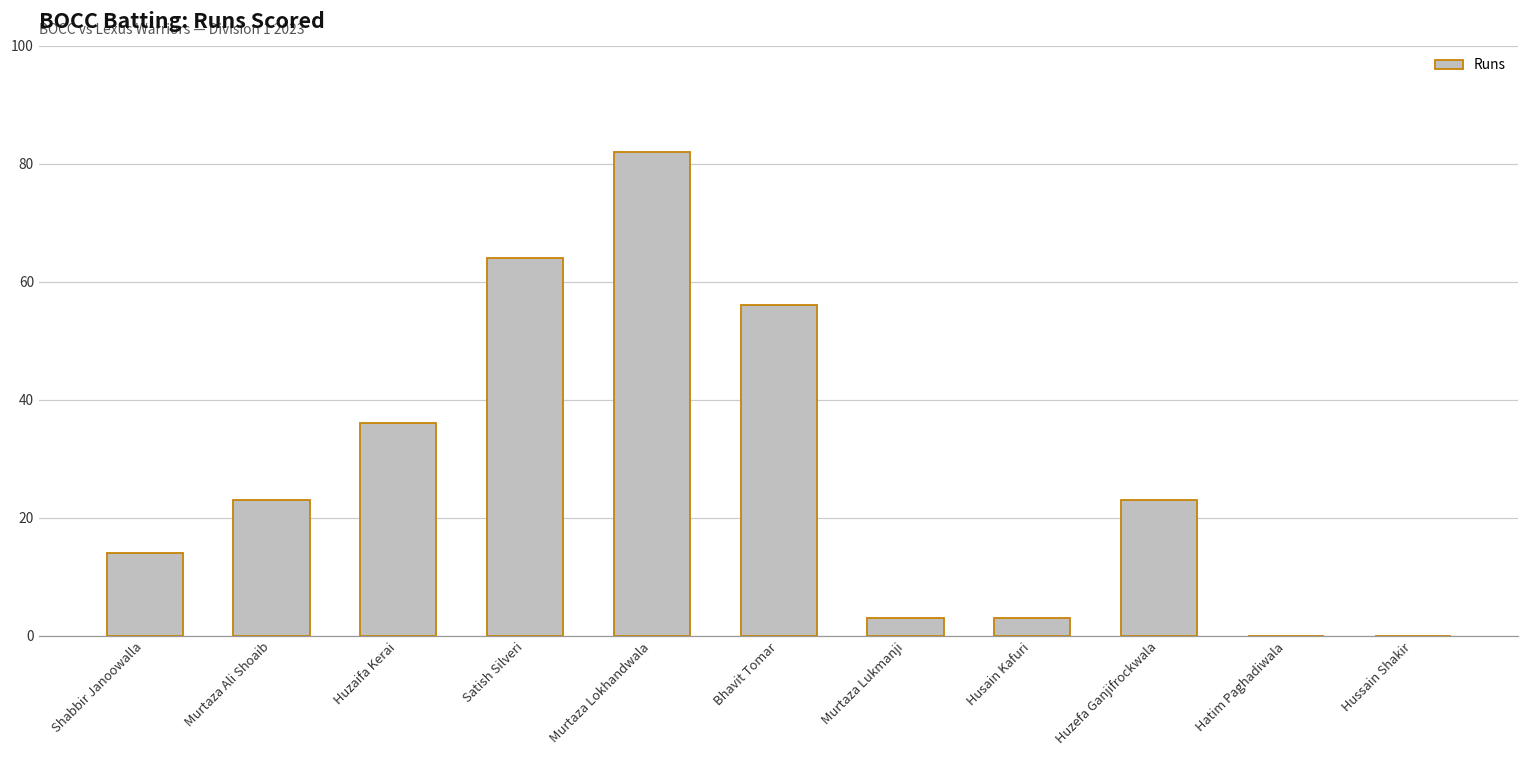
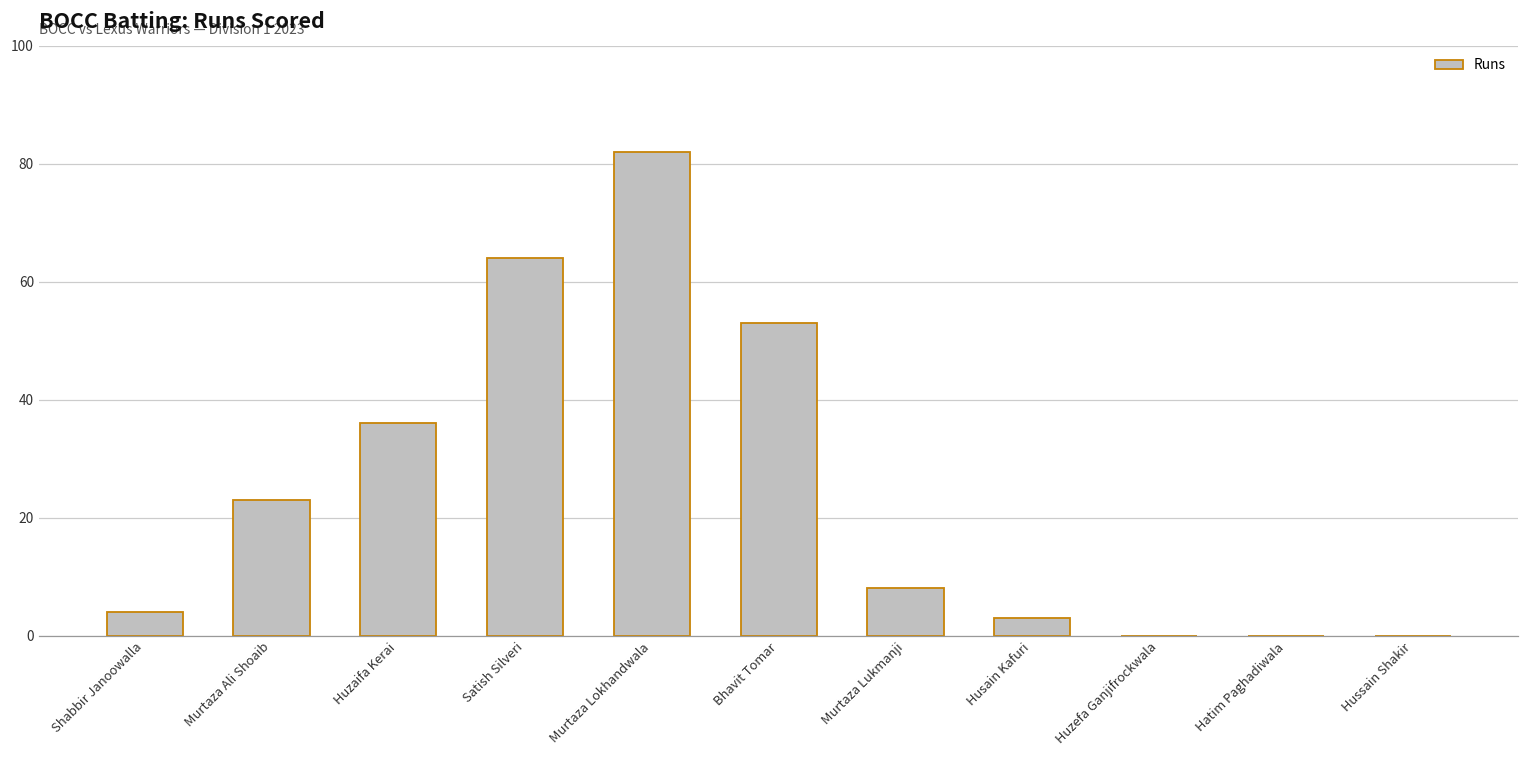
Shabbir Janoowalla: 14 -> 4
Bhavit Tomar: 56 -> 53
Murtaza Lukmanji: 3 -> 8
Huzefa Ganjifrockwala: 23 -> 0
